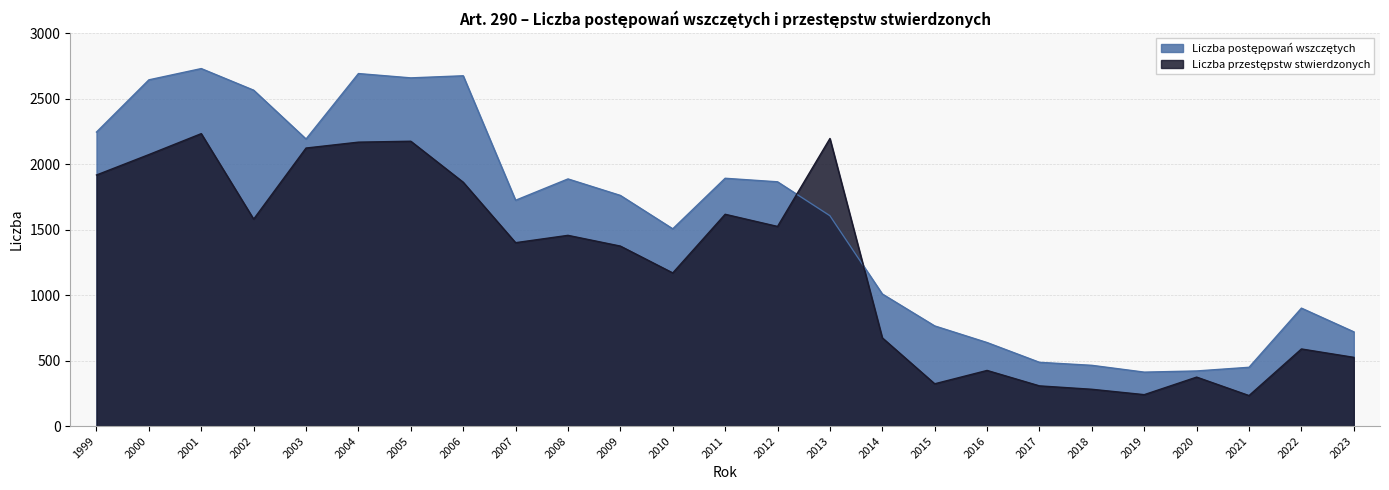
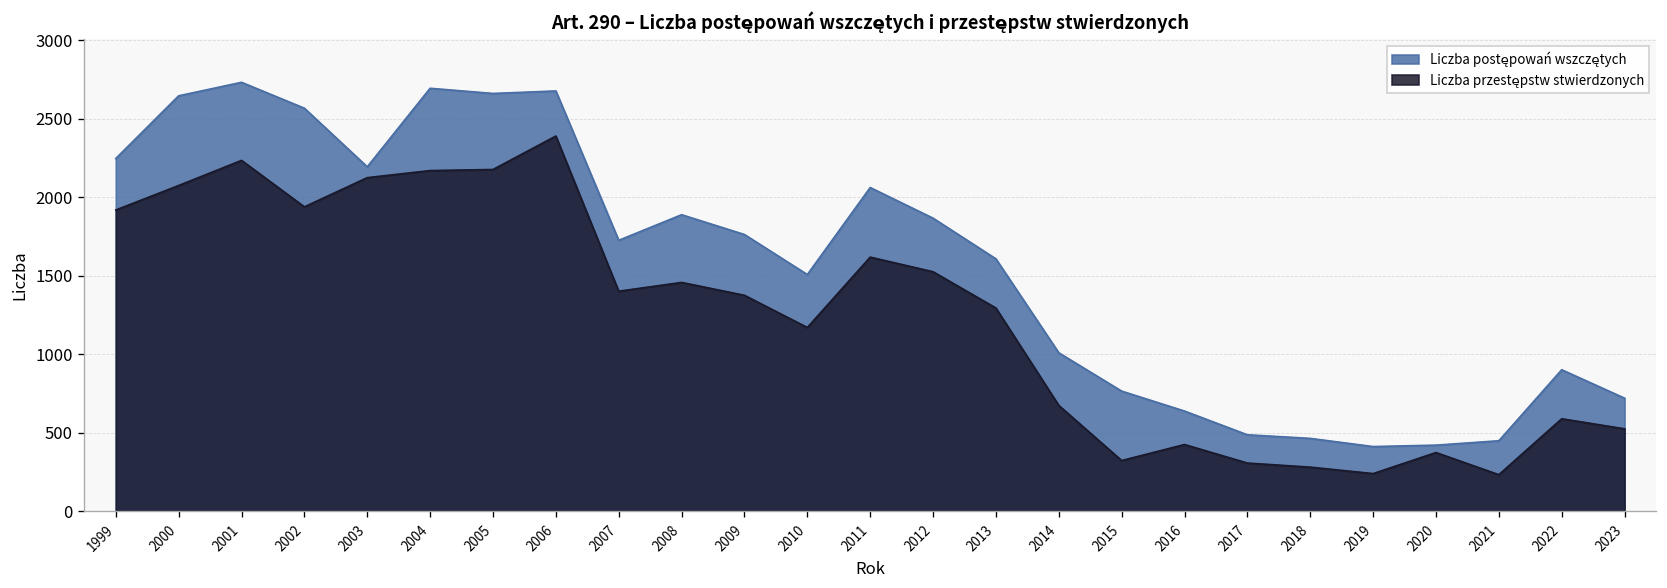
Liczba przestępstw stwierdzonych, 2002: 1580 -> 1940
Liczba przestępstw stwierdzonych, 2006: 1860 -> 2390
Liczba postępowań wszczętych, 2011: 1890 -> 2060
Liczba przestępstw stwierdzonych, 2013: 2200 -> 1290
